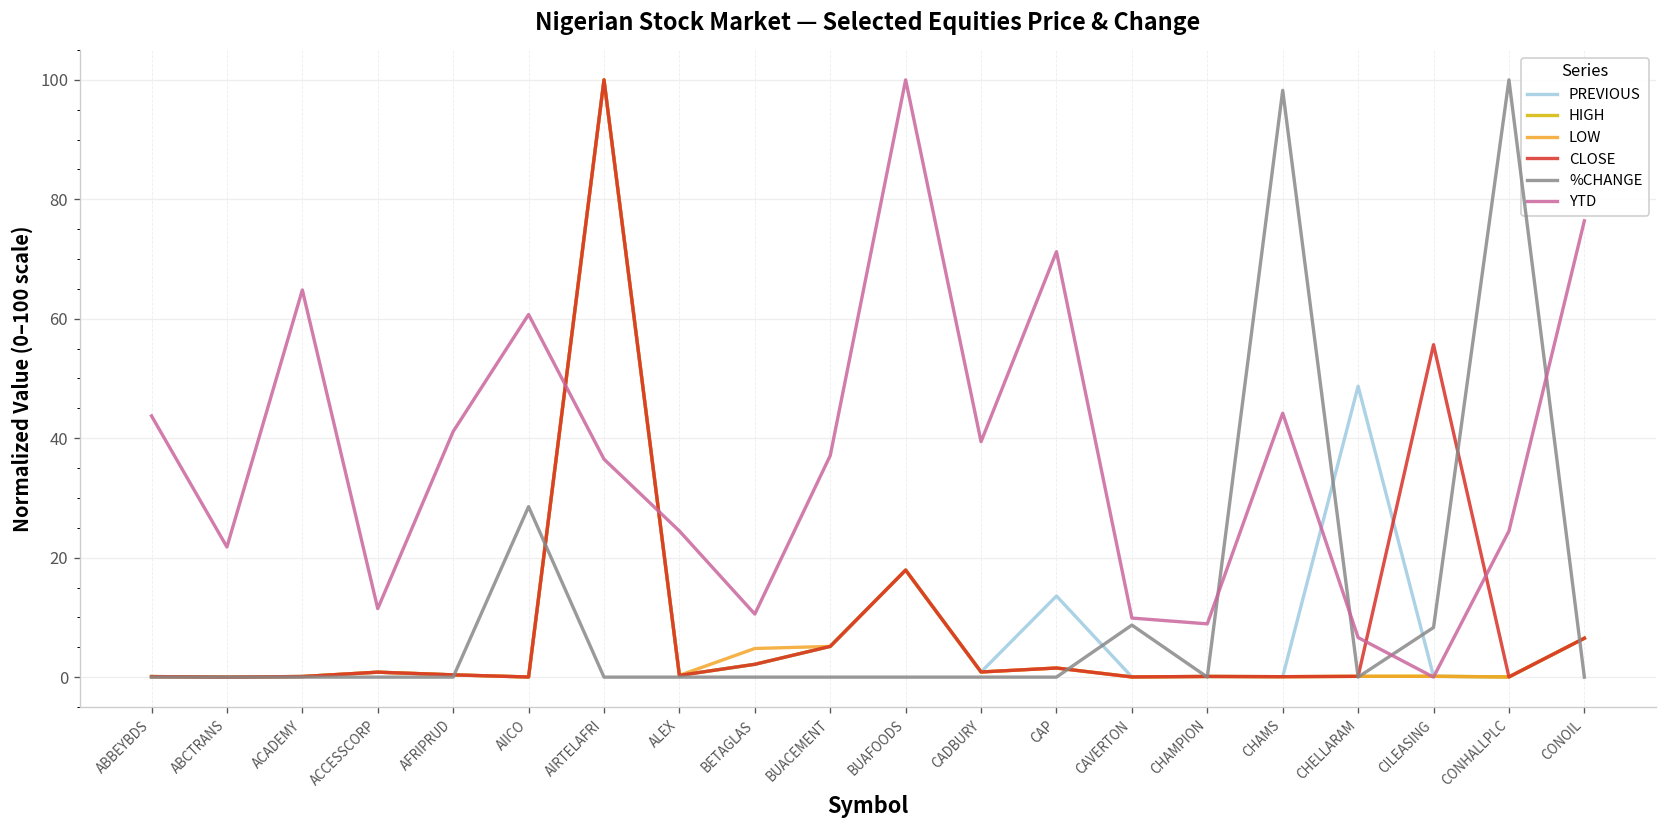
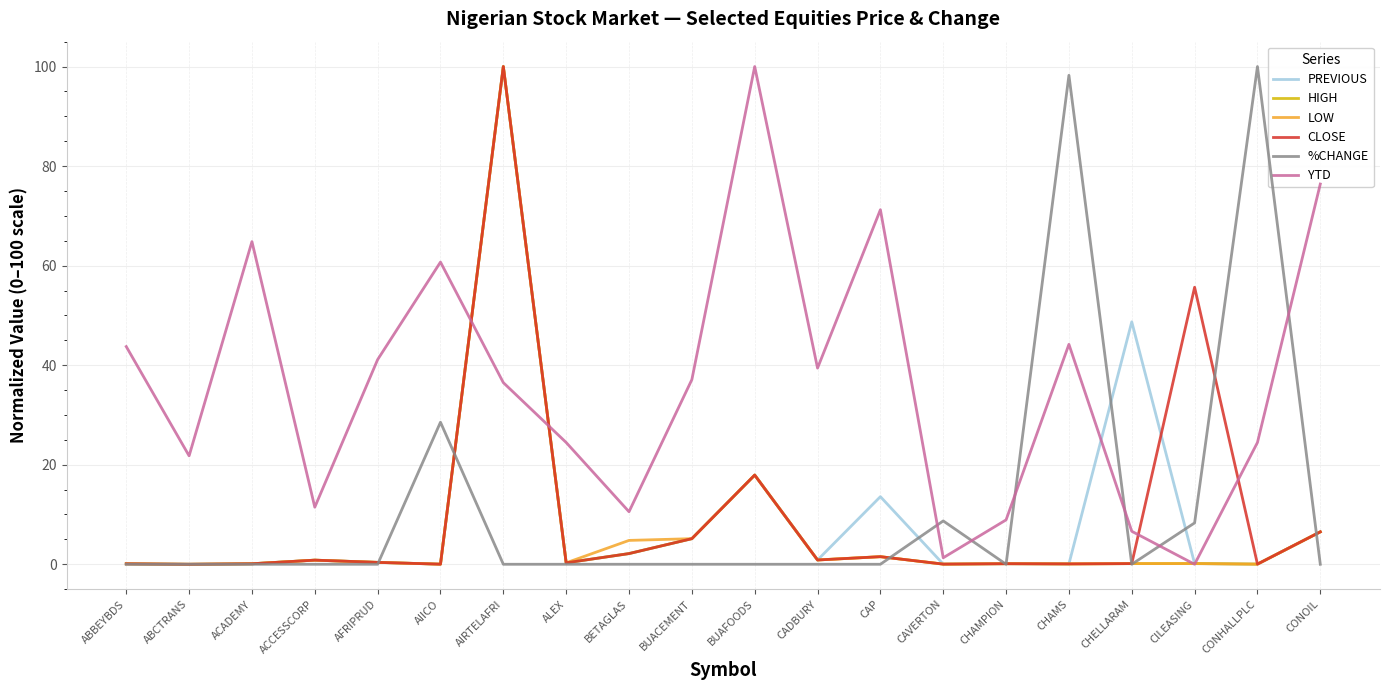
YTD, CAVERTON: 10 -> 1
